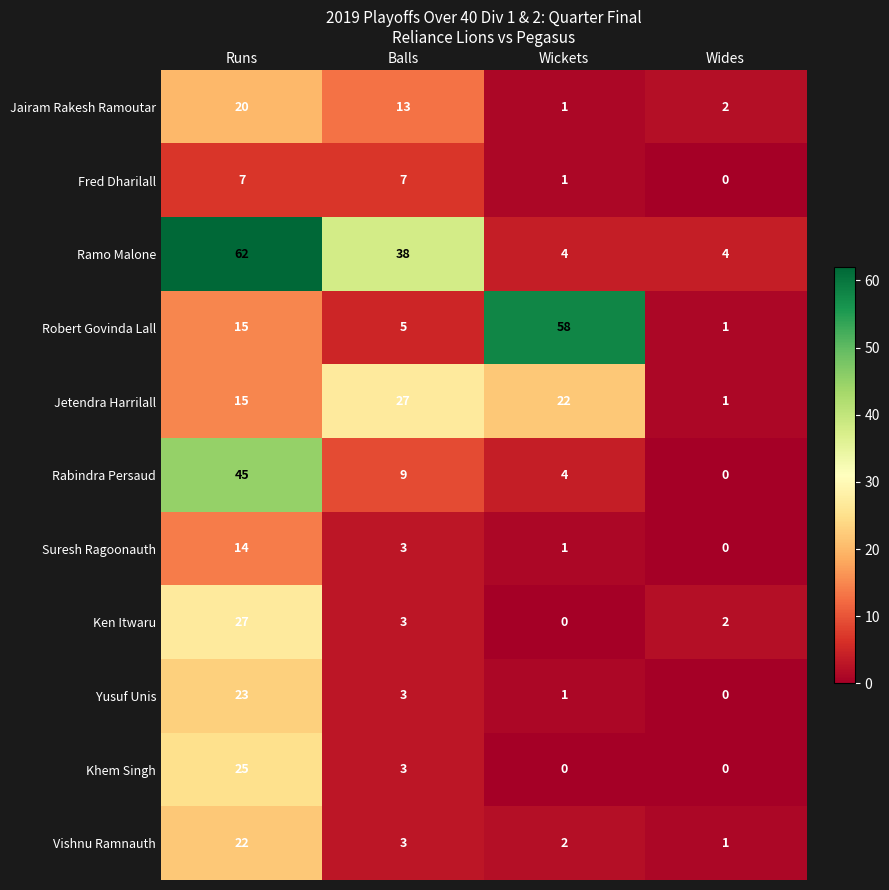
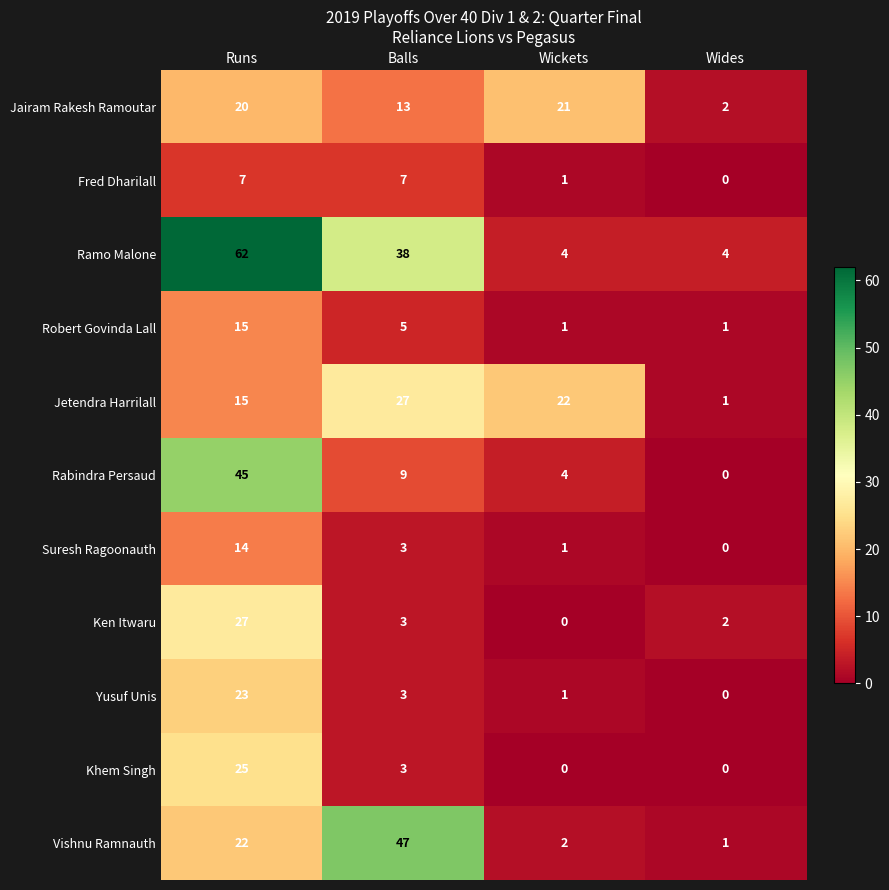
Jairam Rakesh Ramoutar, Wickets: 1 -> 21
Robert Govinda Lall, Wickets: 58 -> 1
Vishnu Ramnauth, Balls: 3 -> 47
